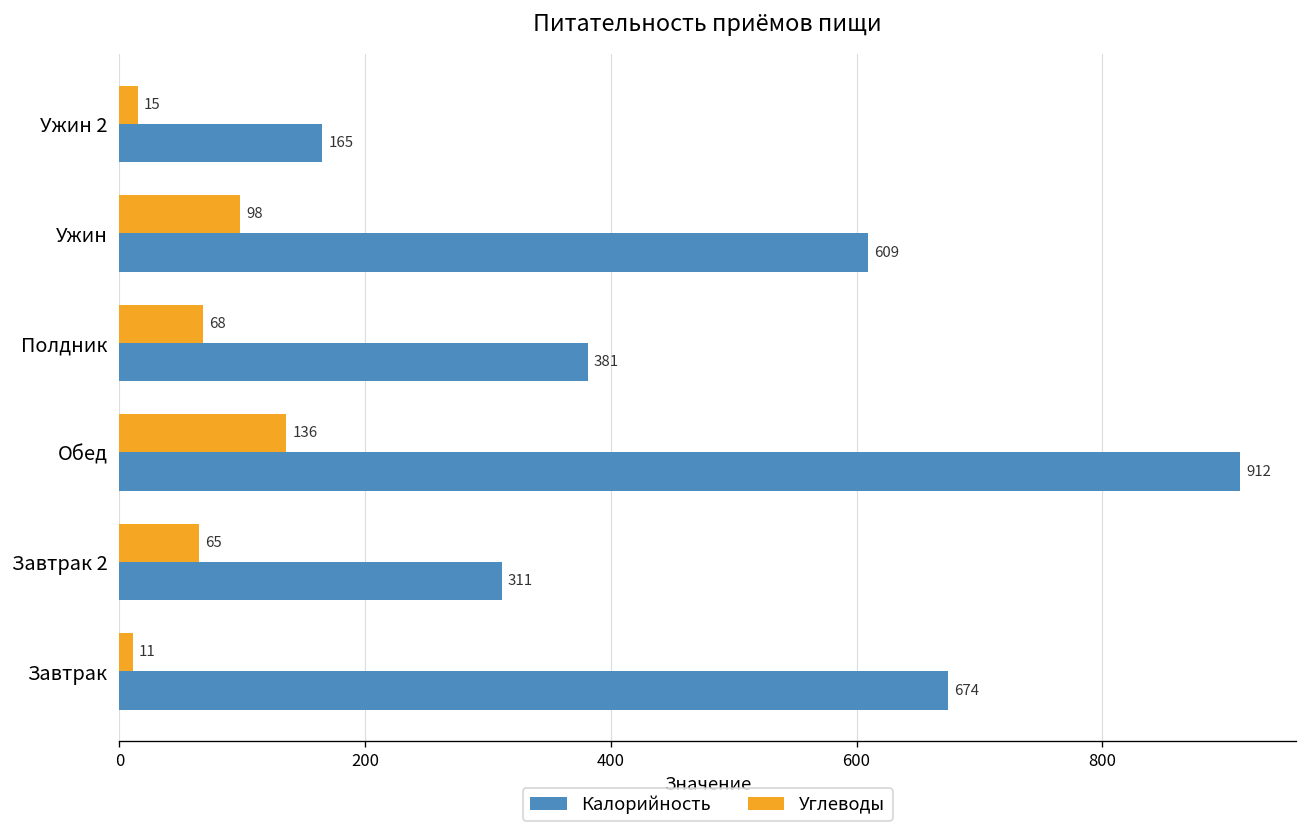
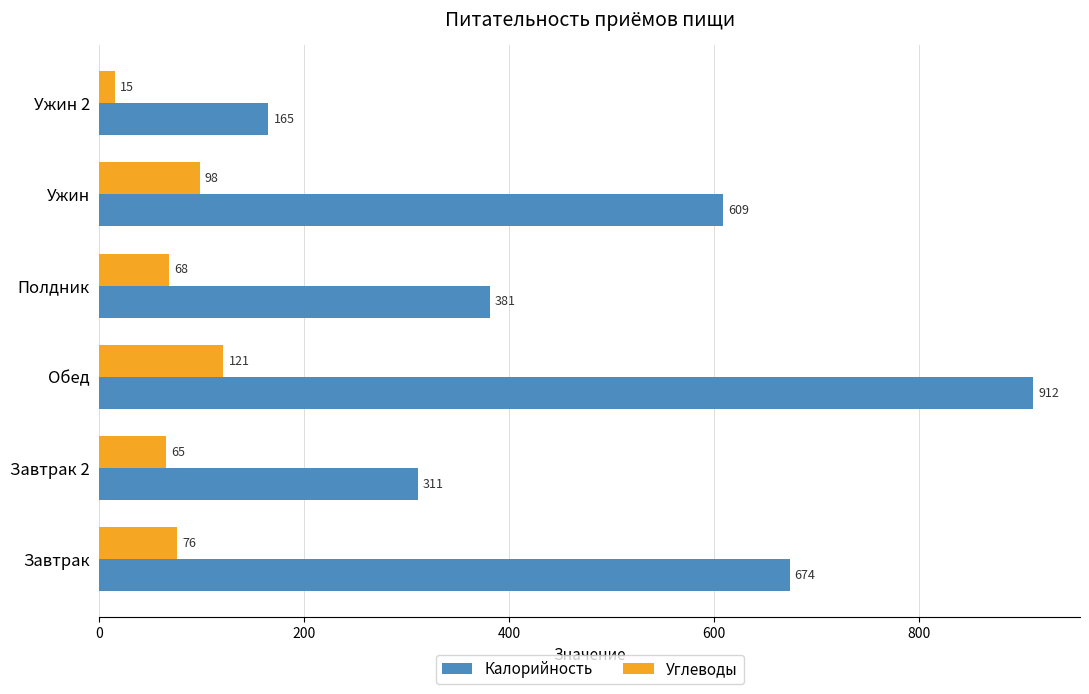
Углеводы, Обед: 136 -> 121
Углеводы, Завтрак: 11 -> 76
